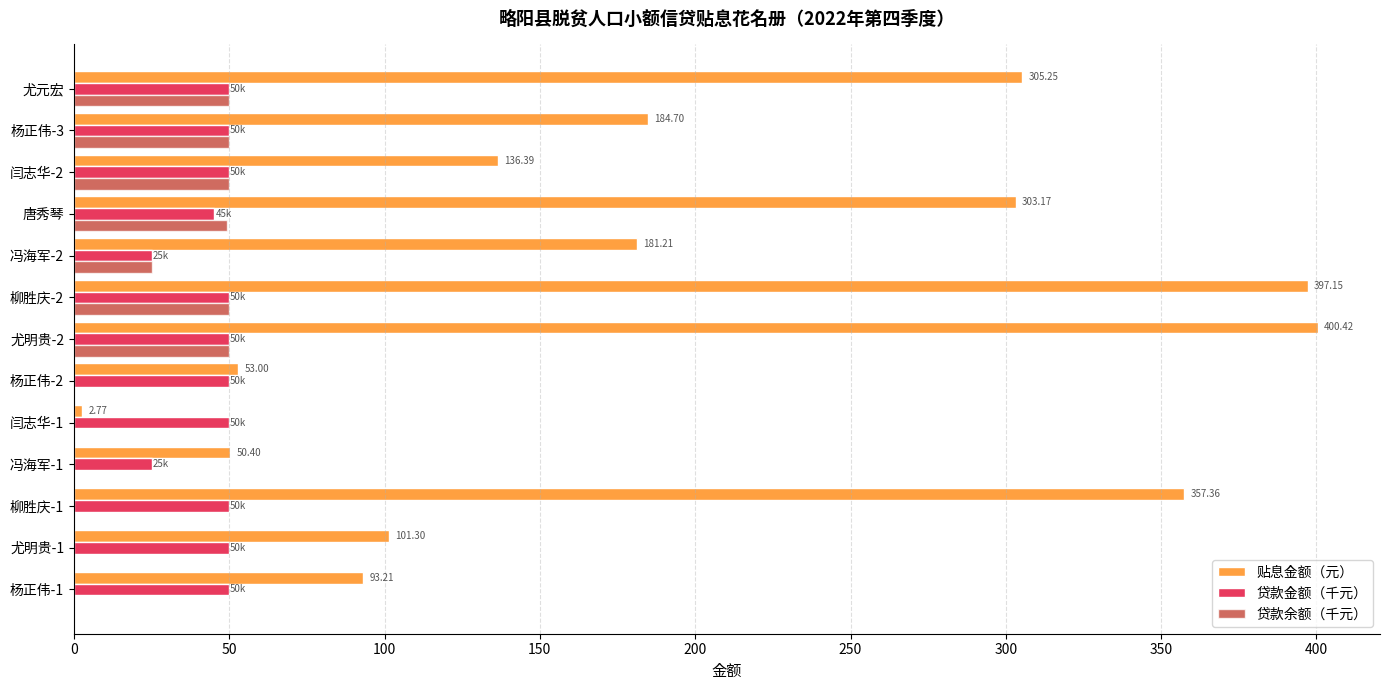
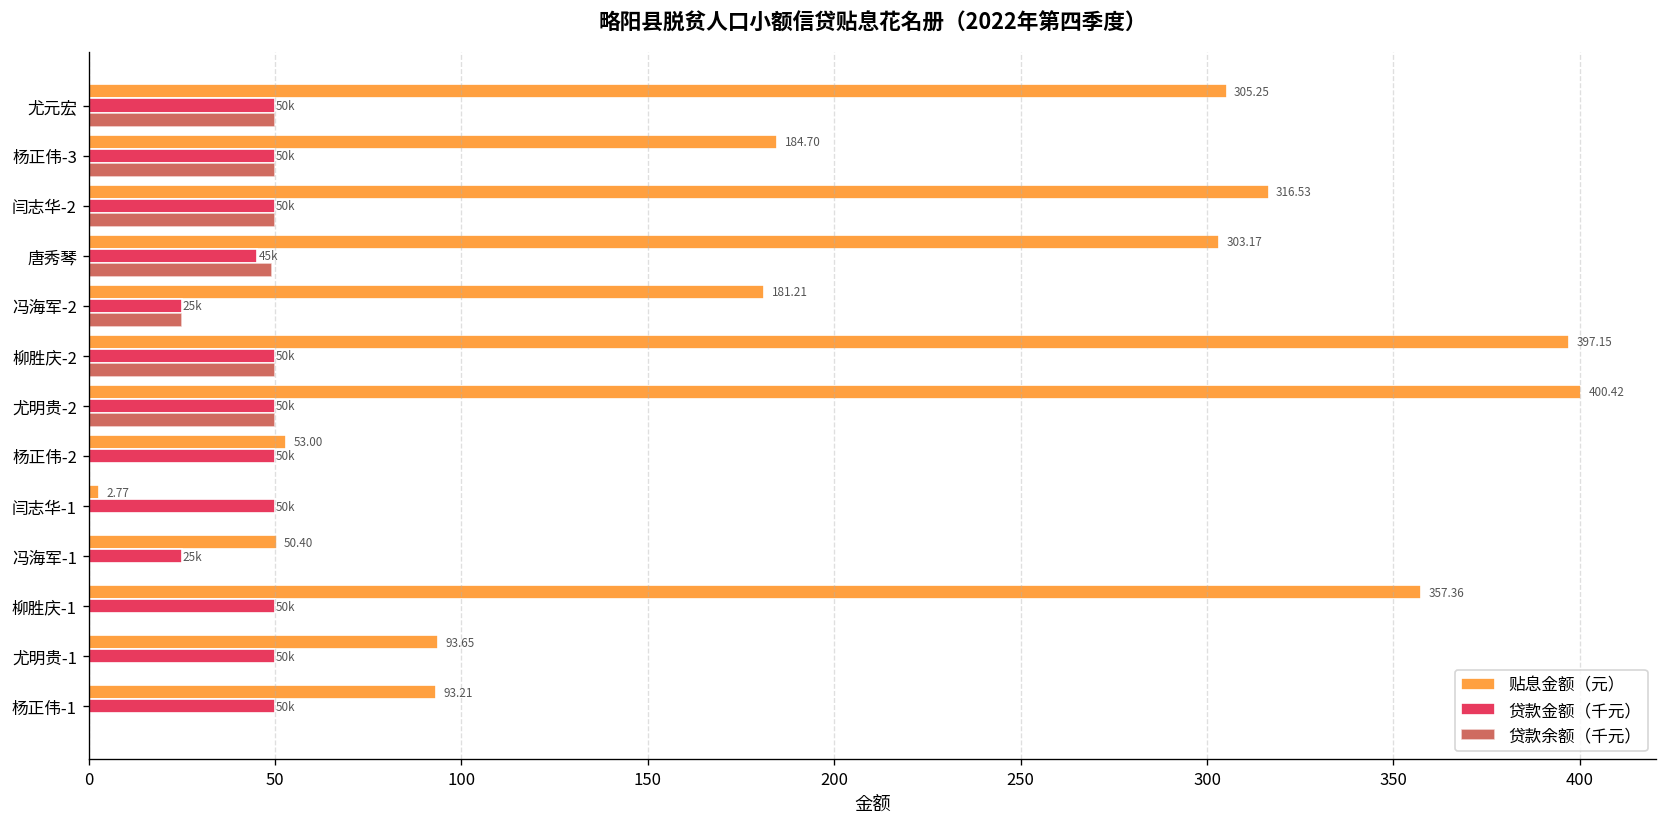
贴息金额（元）, 闫志华-2: 136.39 -> 316.53
贴息金额（元）, 尤明贵-1: 101.30 -> 93.65
